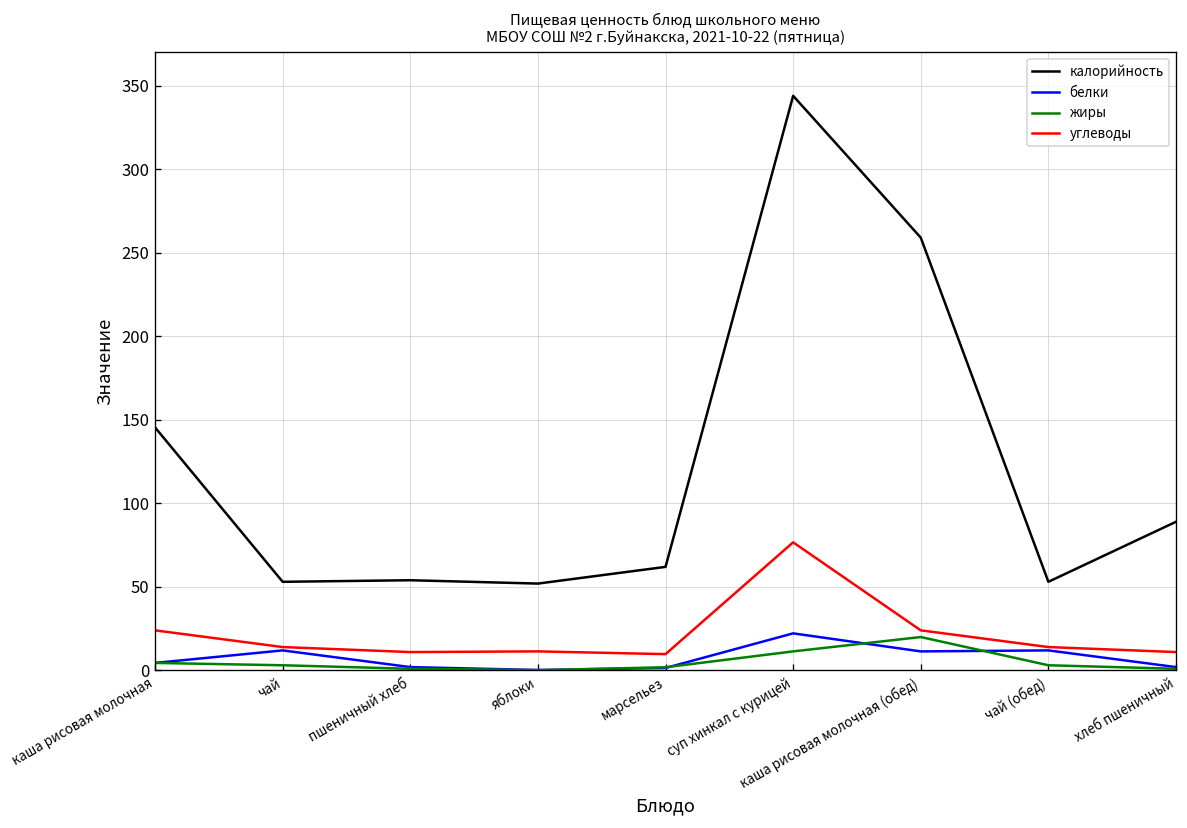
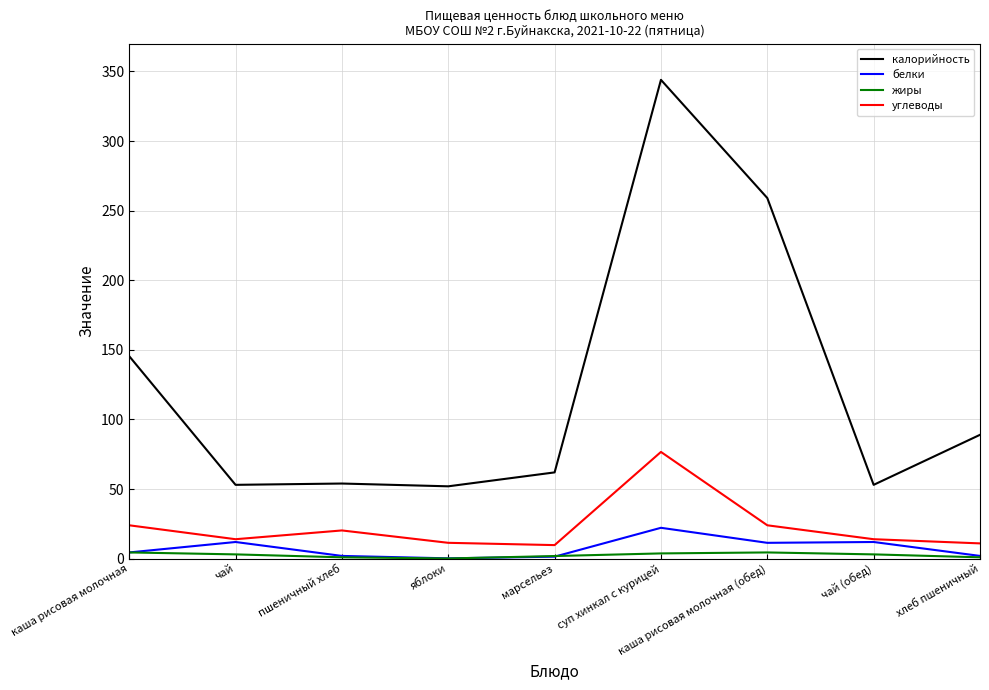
углеводы, пшеничный хлеб: 11 -> 20
жиры, суп хинкал с курицей: 11 -> 4
жиры, каша рисовая молочная (обед): 20 -> 5
